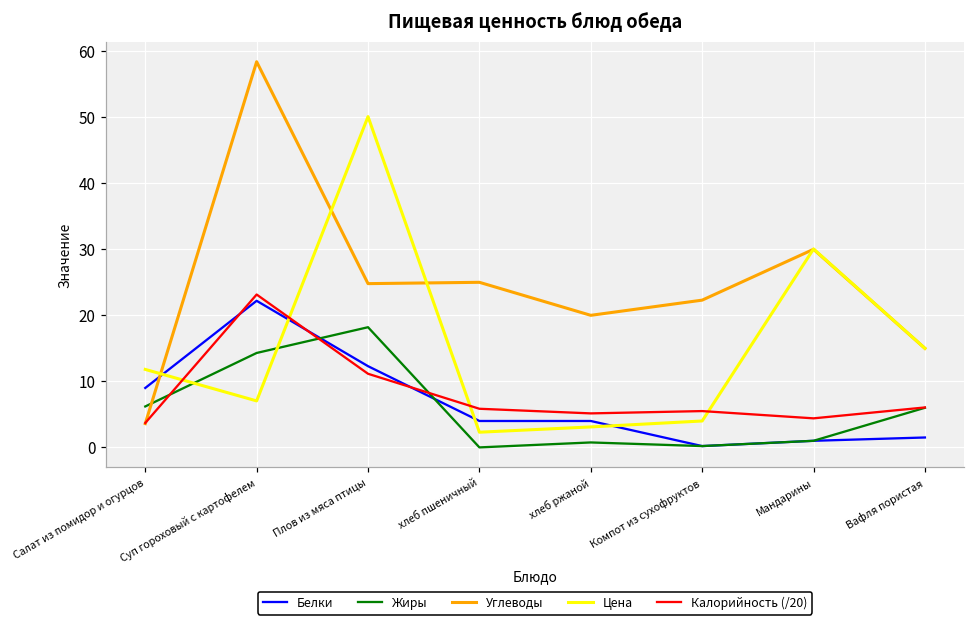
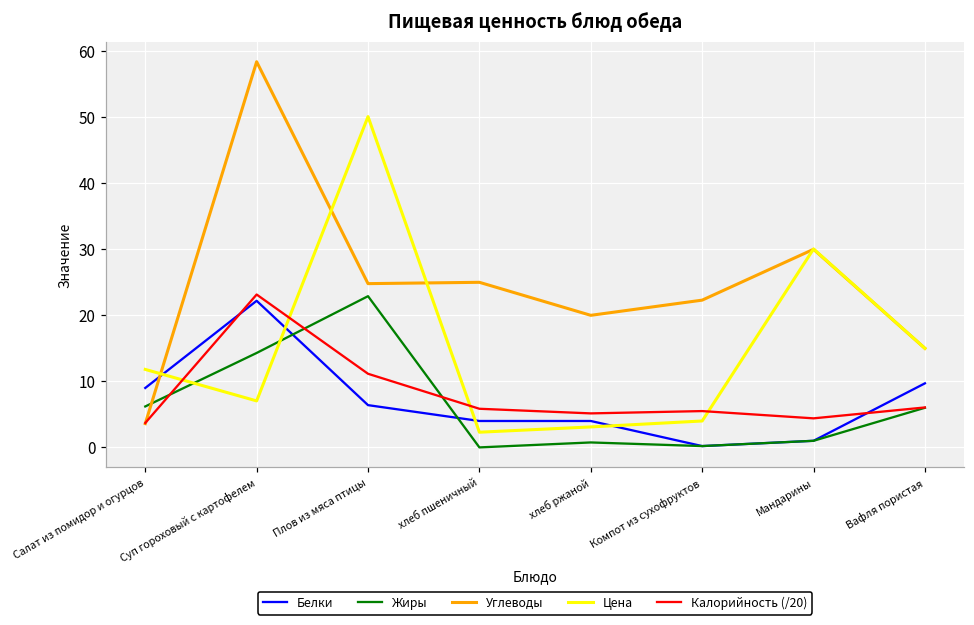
Белки, Плов из мяса птицы: 12 -> 6
Жиры, Плов из мяса птицы: 18 -> 23
Белки, Вафля пористая: 2 -> 10
